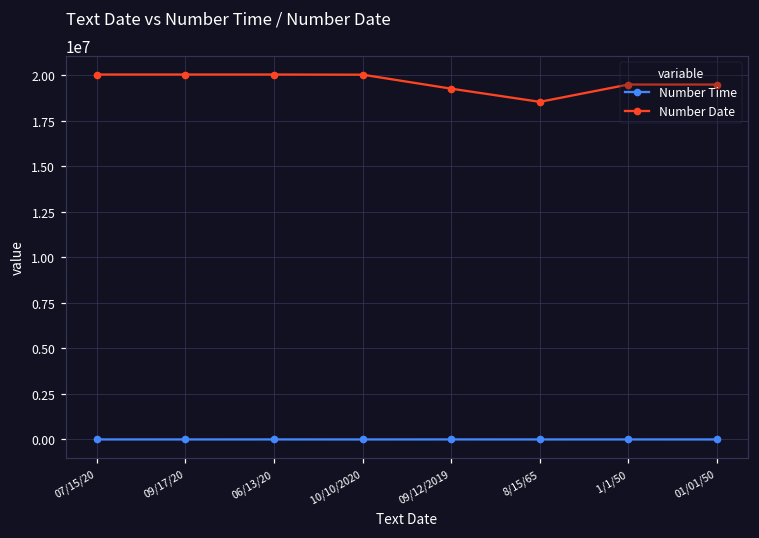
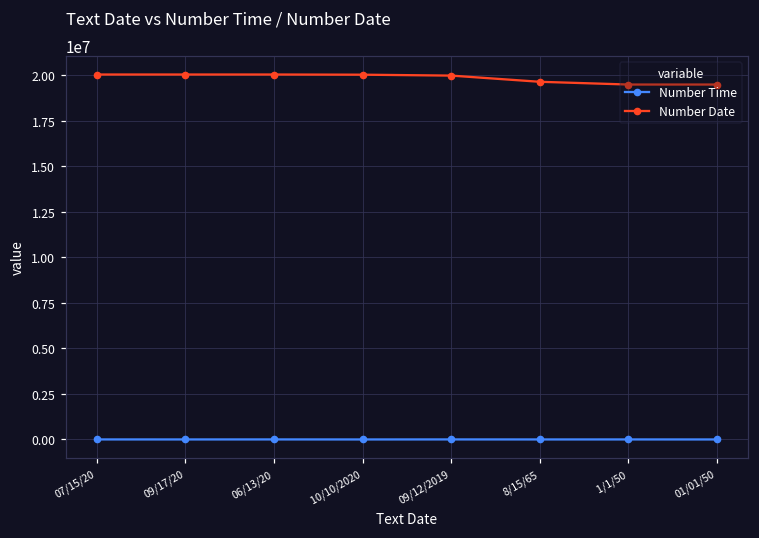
Number Date, 09/12/2019: 19300000 -> 20000000
Number Date, 8/15/65: 18500000 -> 19700000
